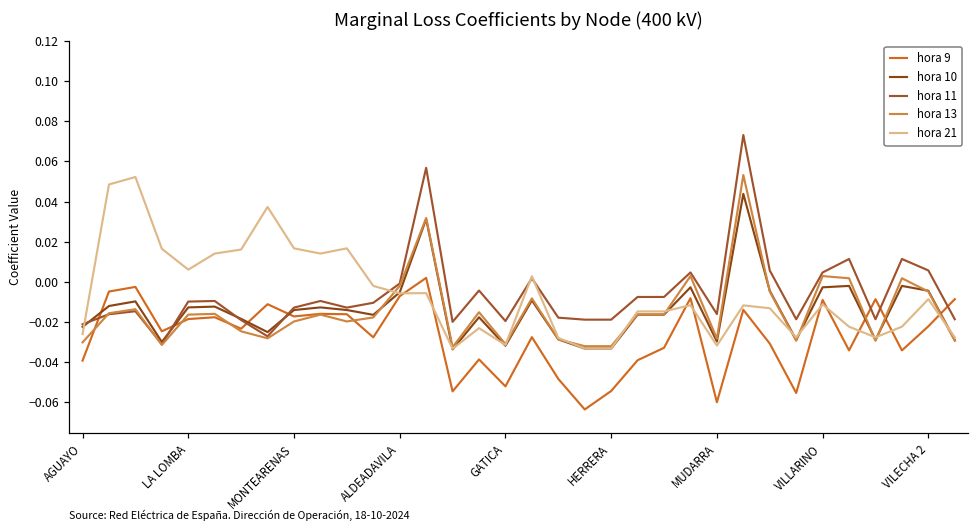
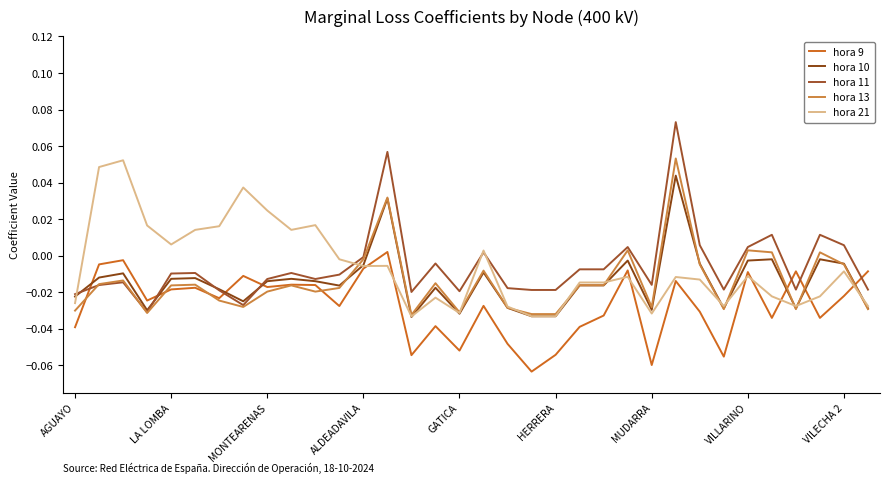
hora 21, MONTEARENAS: 0.017 -> 0.025
